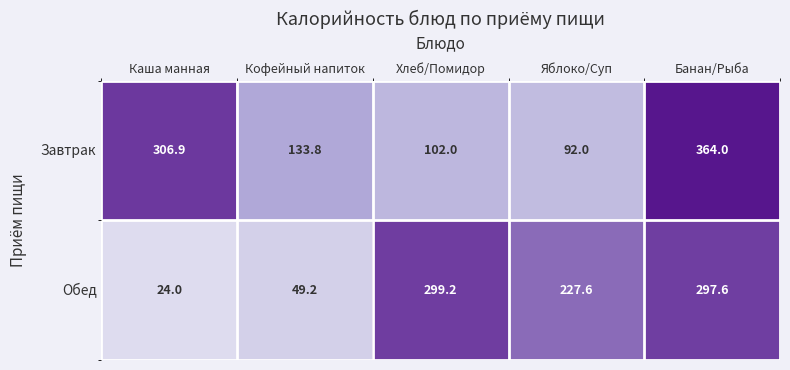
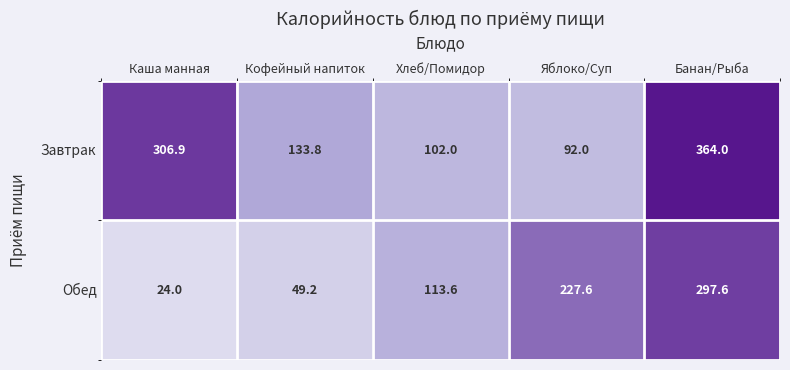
Обед, Хлеб/Помидор: 299.2 -> 113.6
